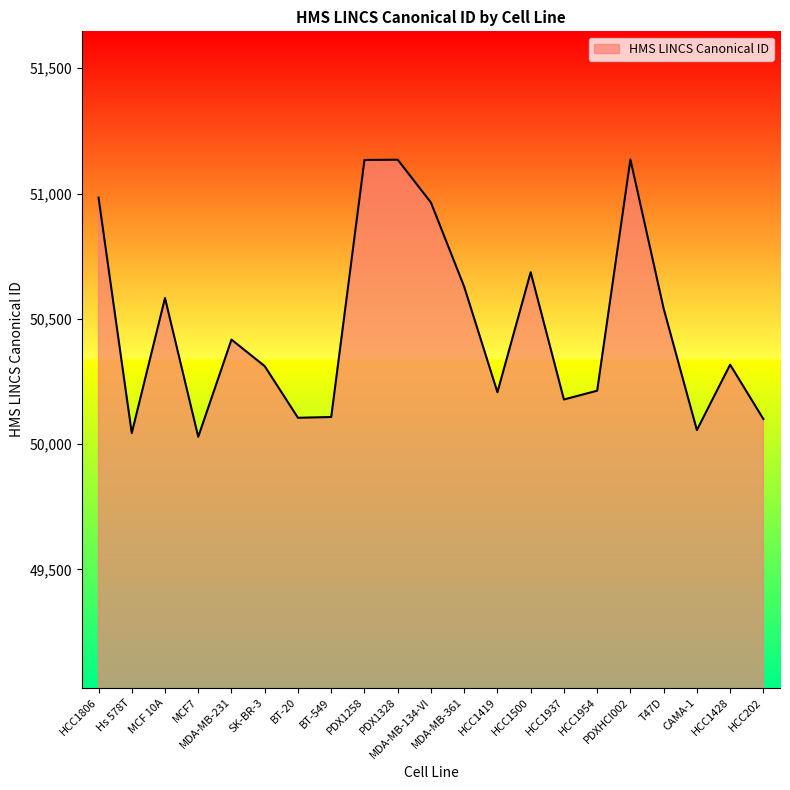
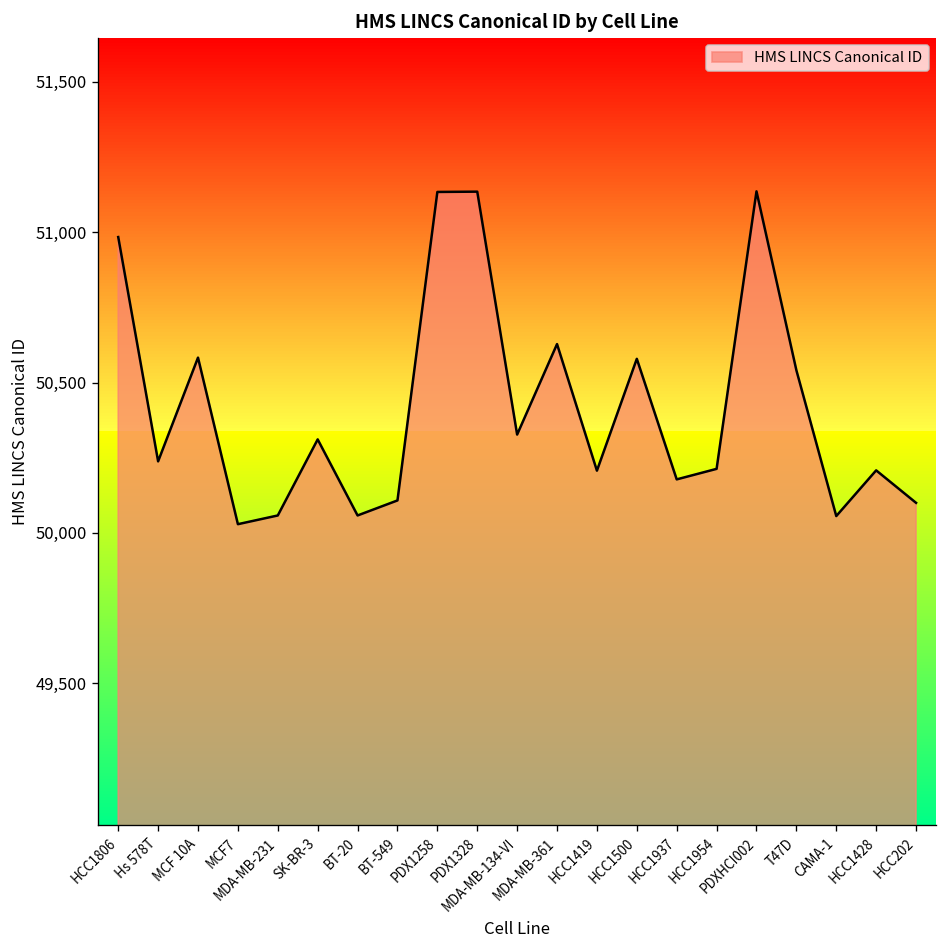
Hs 578T: 50,040 -> 50,240
MDA-MB-231: 50,420 -> 50,060
BT-20: 50,110 -> 50,060
MDA-MB-134-VI: 50,960 -> 50,330
HCC1500: 50,690 -> 50,580
HCC1428: 50,320 -> 50,210
